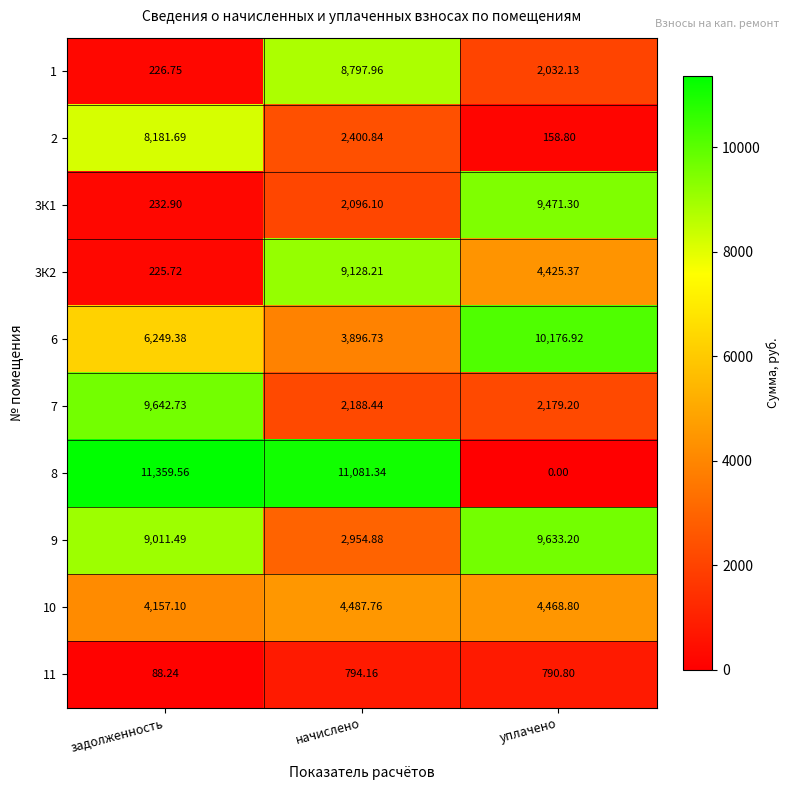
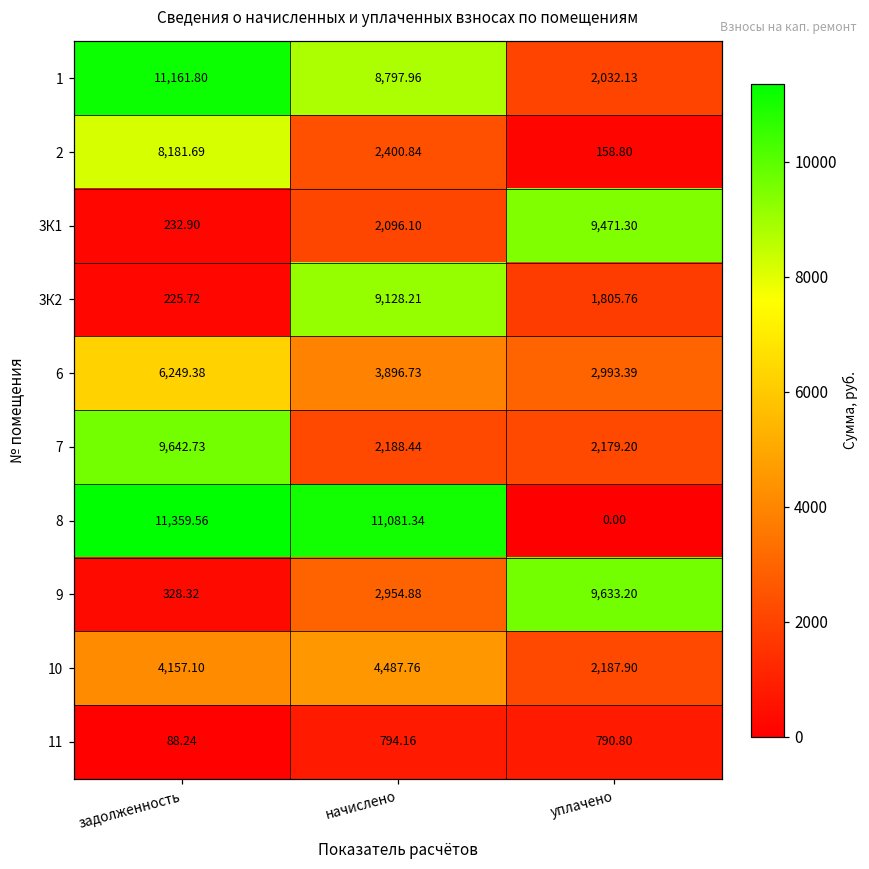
1, задолженность: 226.75 -> 11,161.80
3К2, уплачено: 4,425.37 -> 1,805.76
6, уплачено: 10,176.92 -> 2,993.39
9, задолженность: 9,011.49 -> 328.32
10, уплачено: 4,468.80 -> 2,187.90
